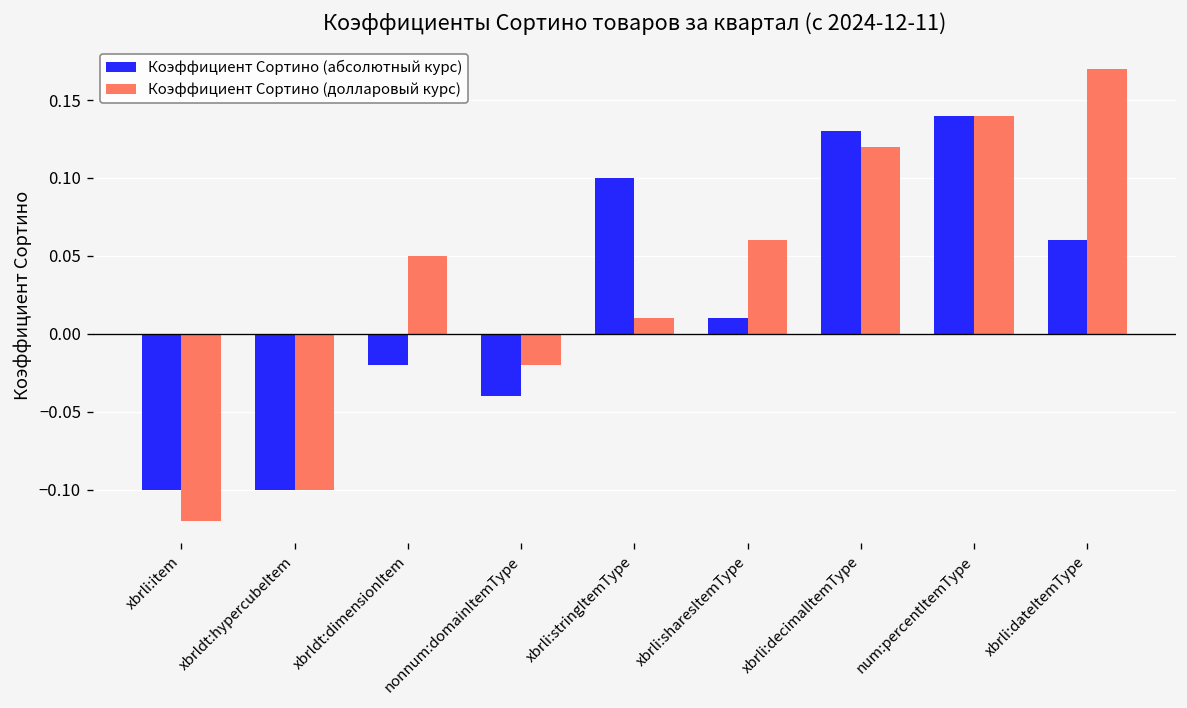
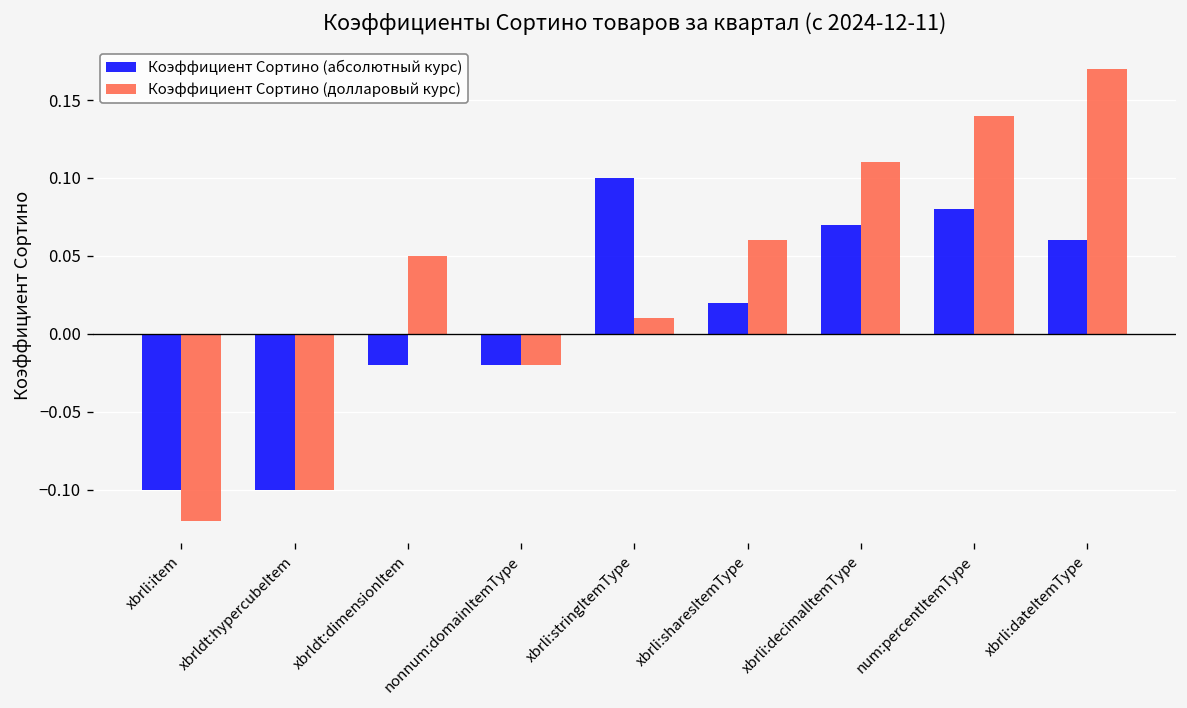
Коэффициент Сортино (абсолютный курс), nonnum:domainItemType: -0.04 -> -0.02
Коэффициент Сортино (абсолютный курс), xbrli:sharesItemType: 0.01 -> 0.02
Коэффициент Сортино (абсолютный курс), xbrli:decimalItemType: 0.13 -> 0.07
Коэффициент Сортино (долларовый курс), xbrli:decimalItemType: 0.12 -> 0.11
Коэффициент Сортино (абсолютный курс), num:percentItemType: 0.14 -> 0.08
